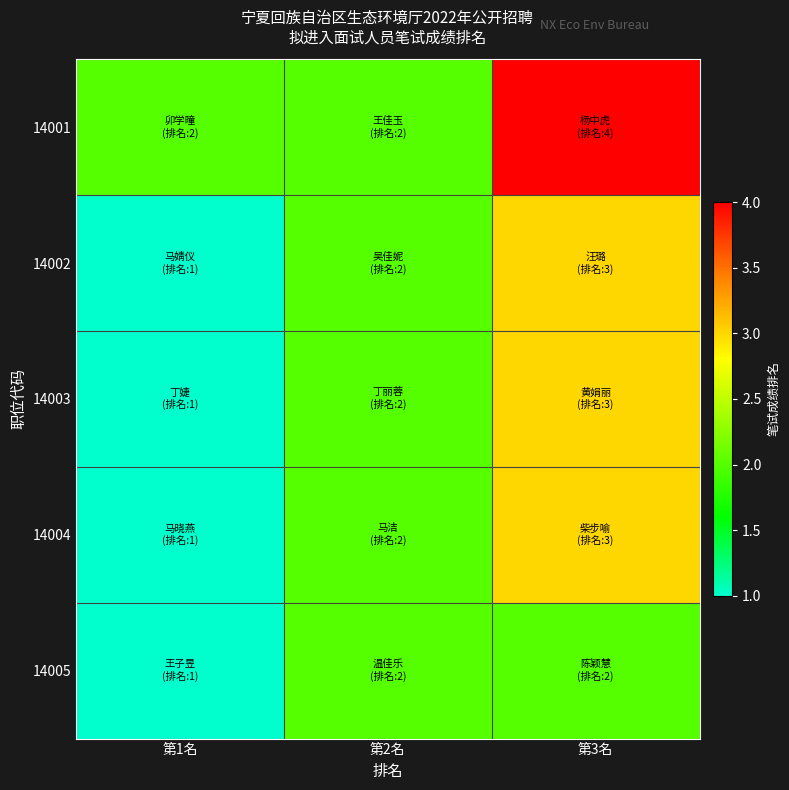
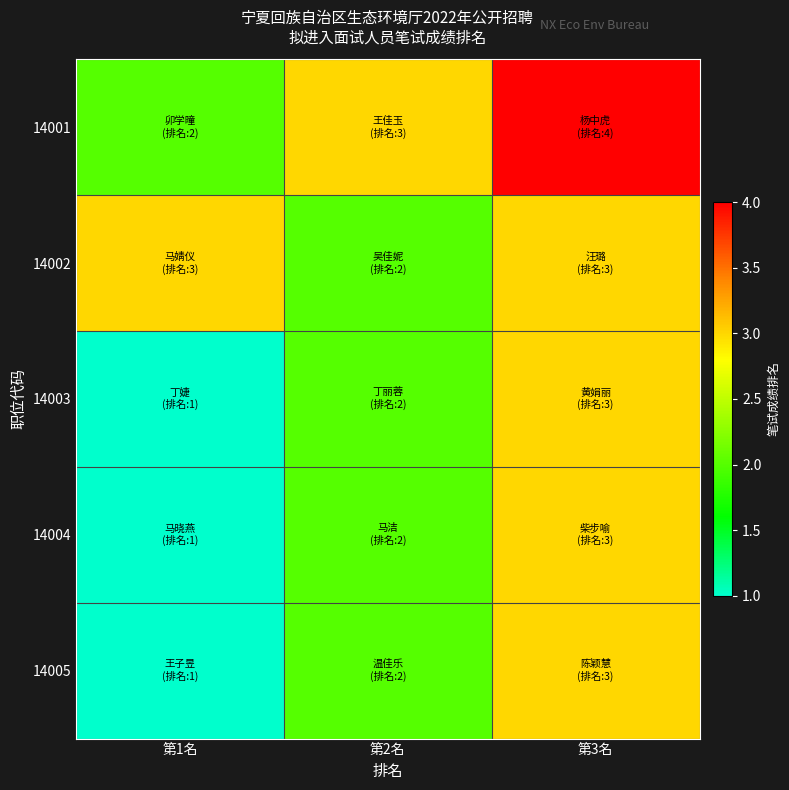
14001, 第2名: 2 -> 3
14002, 第1名: 1 -> 3
14005, 第3名: 2 -> 3
